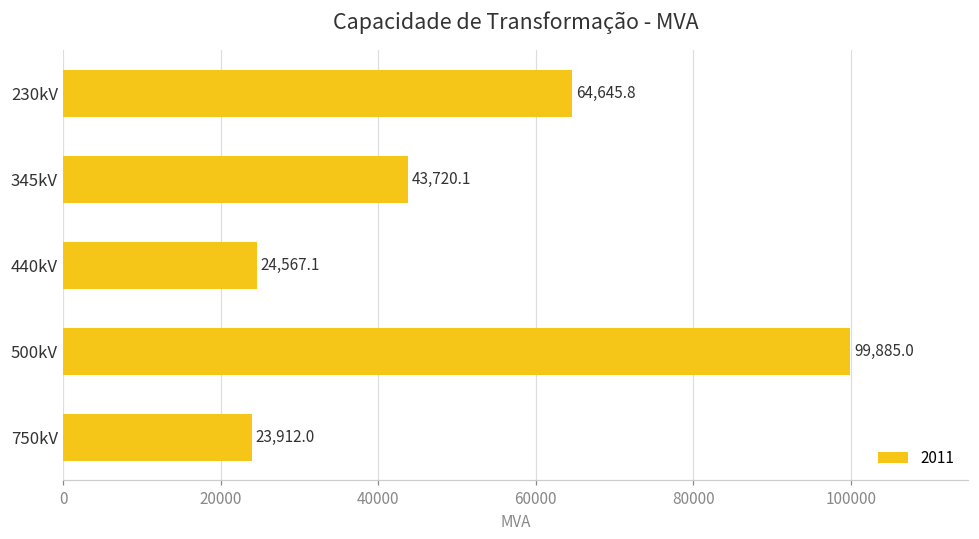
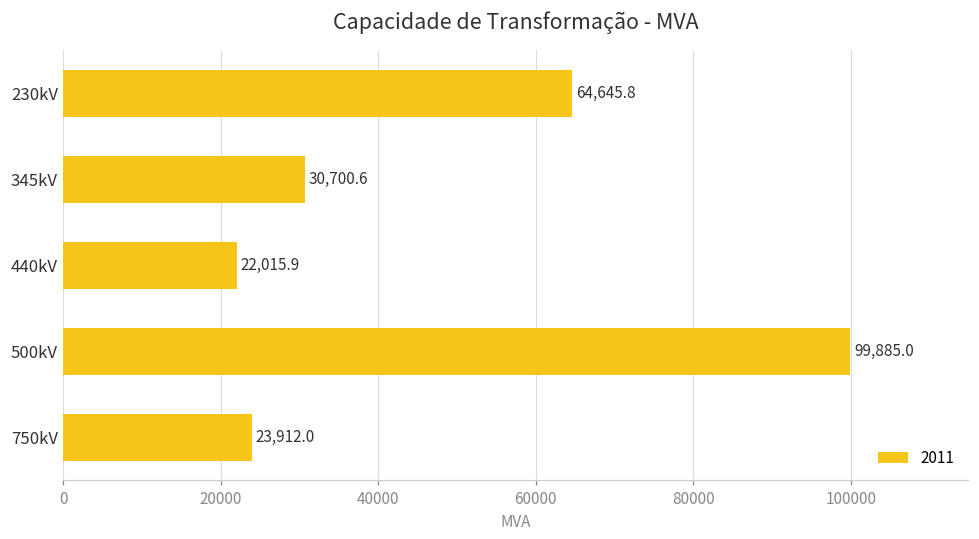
345kV: 43,720.1 -> 30,700.6
440kV: 24,567.1 -> 22,015.9
